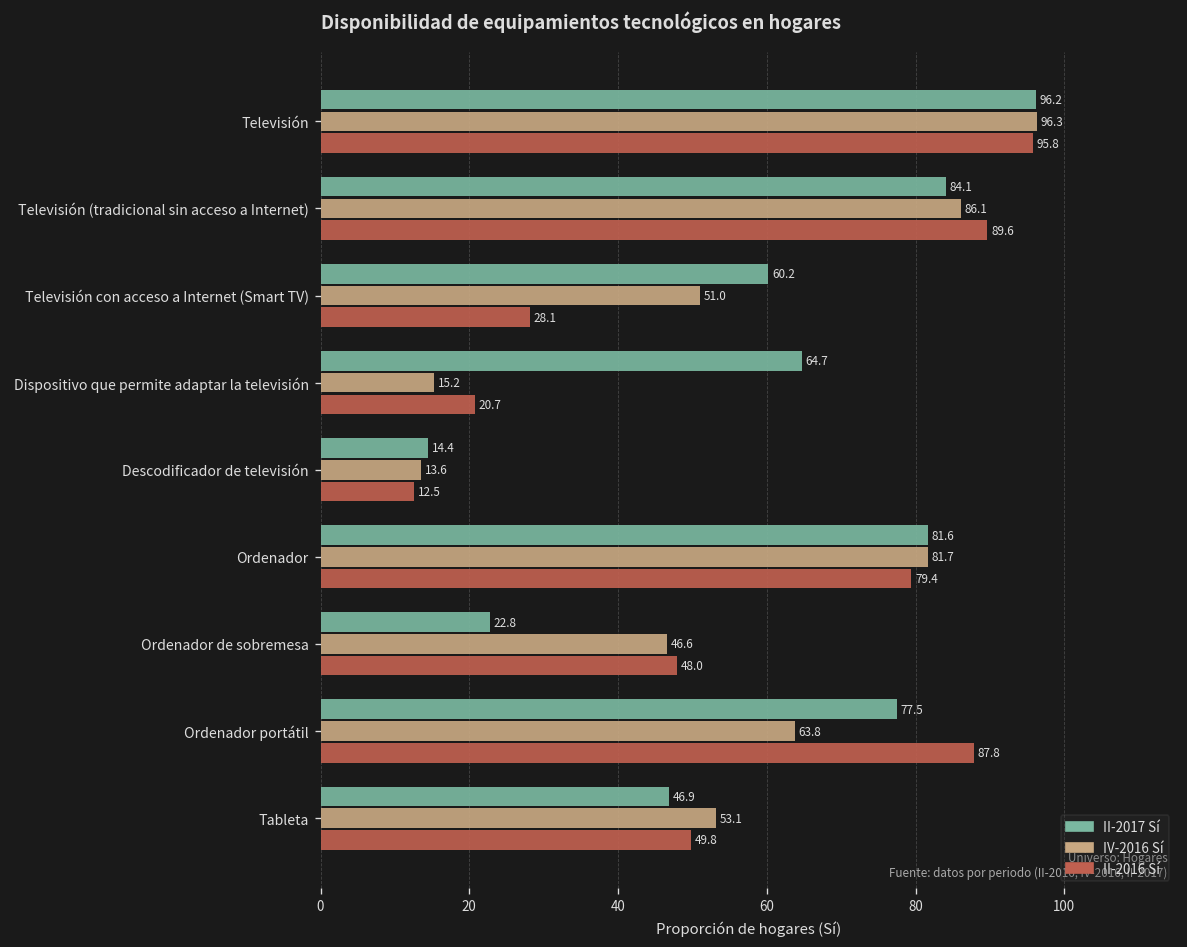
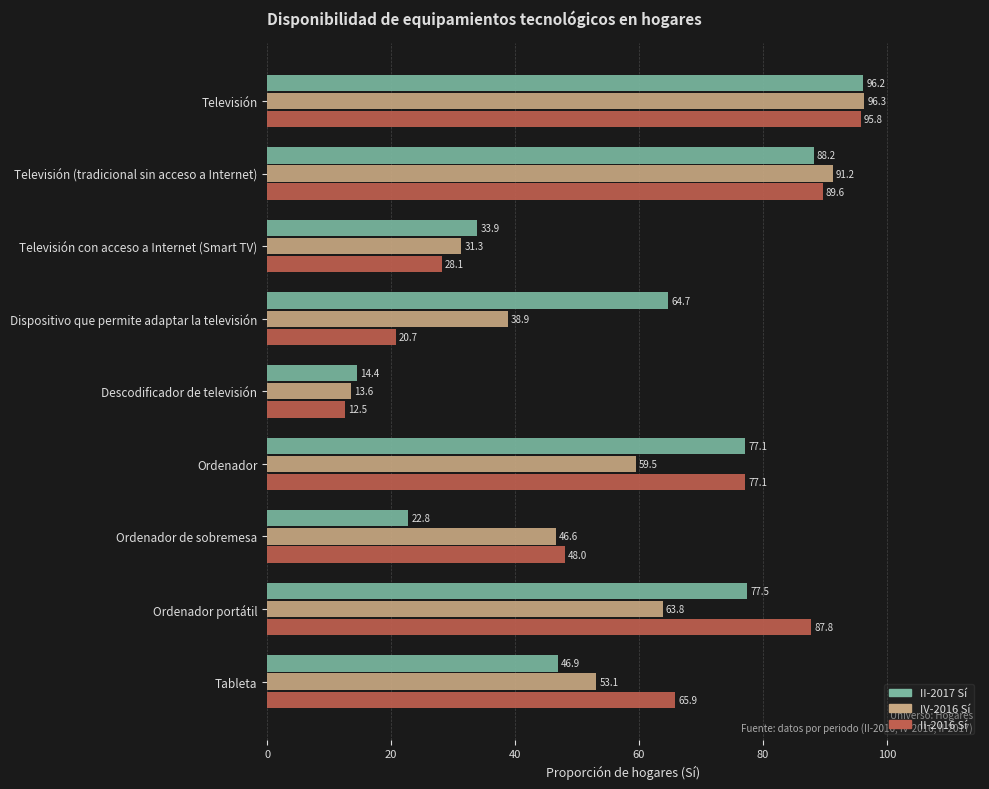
II-2017 Sí, Televisión (tradicional sin acceso a Internet): 84.1 -> 88.2
IV-2016 Sí, Televisión (tradicional sin acceso a Internet): 86.1 -> 91.2
II-2017 Sí, Televisión con acceso a Internet (Smart TV): 60.2 -> 33.9
IV-2016 Sí, Televisión con acceso a Internet (Smart TV): 51.0 -> 31.3
IV-2016 Sí, Dispositivo que permite adaptar la televisión: 15.2 -> 38.9
II-2017 Sí, Ordenador: 81.6 -> 77.1
IV-2016 Sí, Ordenador: 81.7 -> 59.5
II-2016 Sí, Ordenador: 79.4 -> 77.1
II-2016 Sí, Tableta: 49.8 -> 65.9
